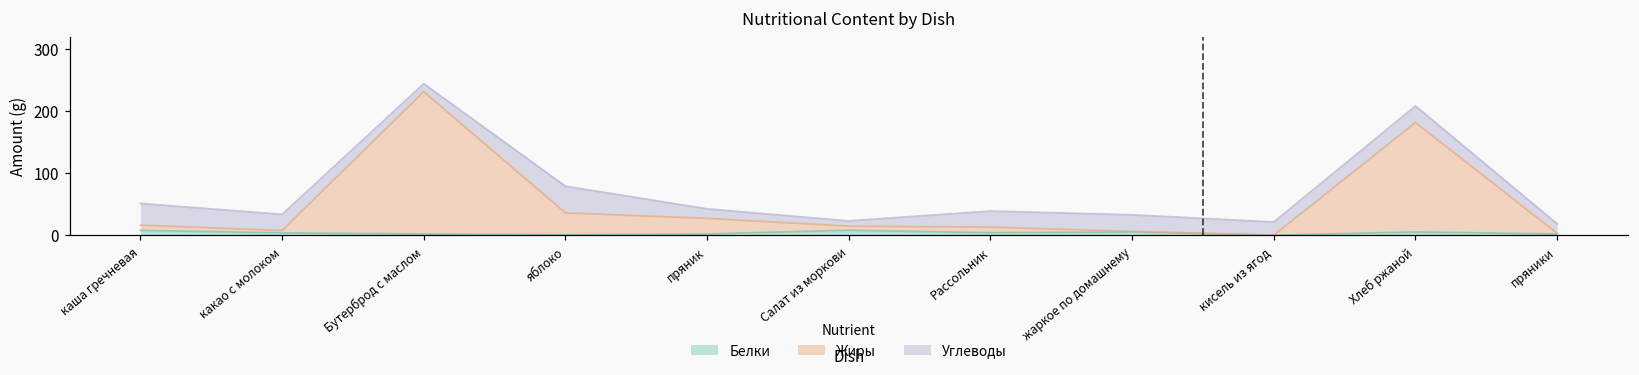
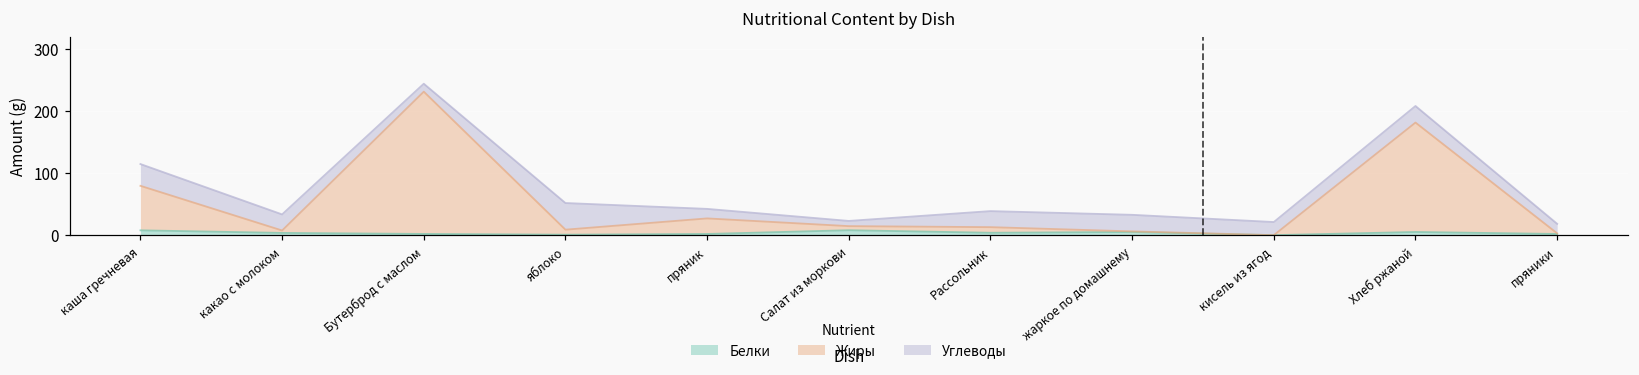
Жиры, каша гречневая: 10 -> 70
Жиры, яблоко: 40 -> 10
